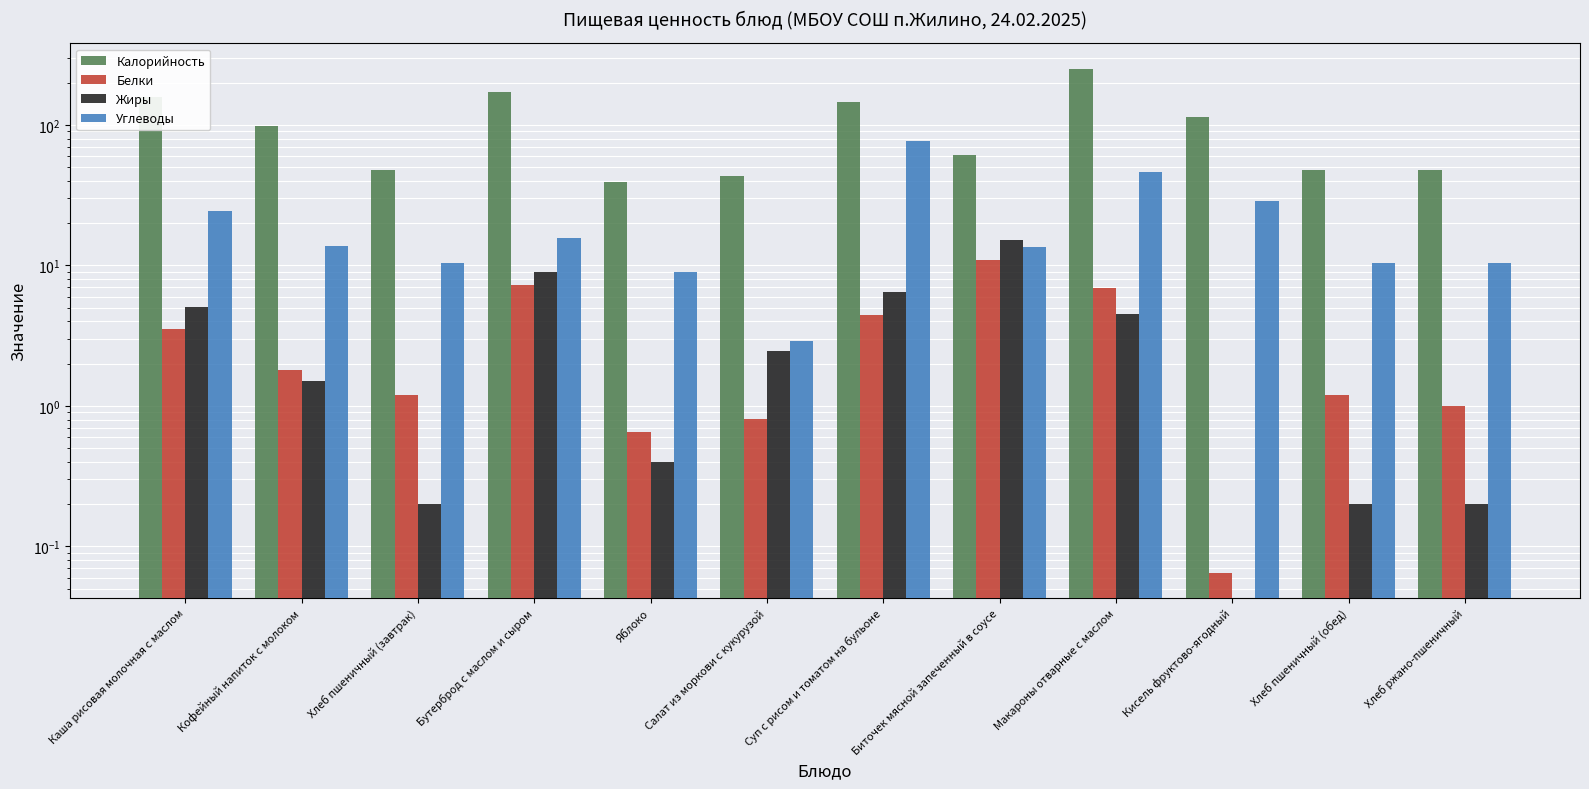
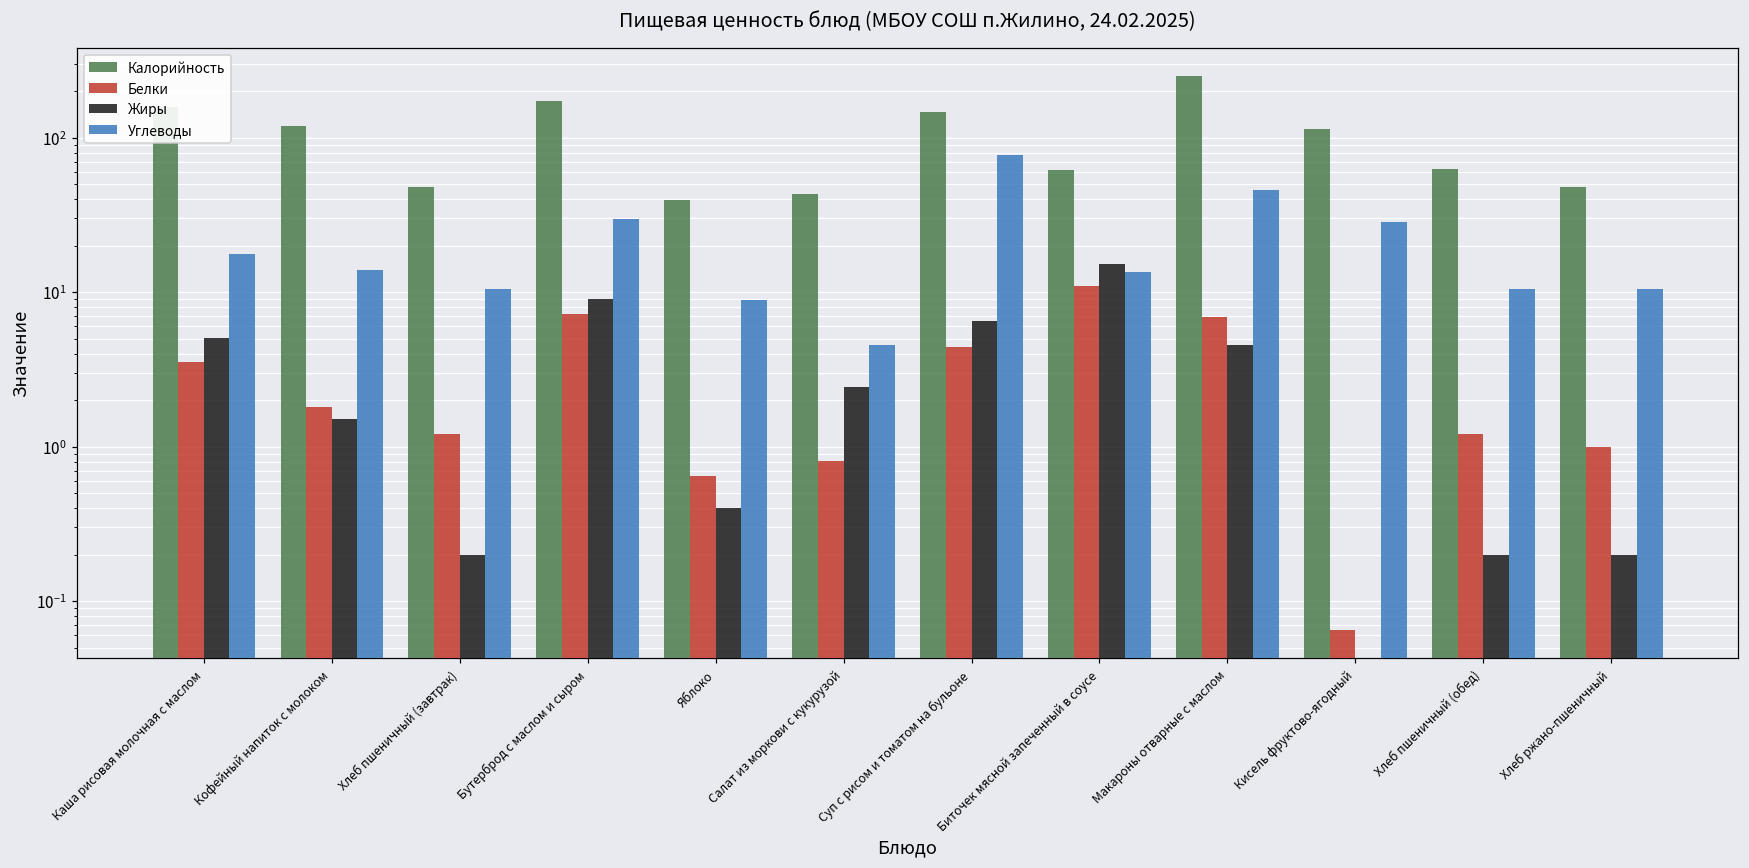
Углеводы, Каша рисовая молочная с маслом: 24 -> 18
Калорийность, Кофейный напиток с молоком: 100 -> 120
Углеводы, Бутерброд с маслом и сыром: 16 -> 30
Углеводы, Салат из моркови с кукурузой: 2.9 -> 4.5
Калорийность, Хлеб пшеничный (обед): 48 -> 60
